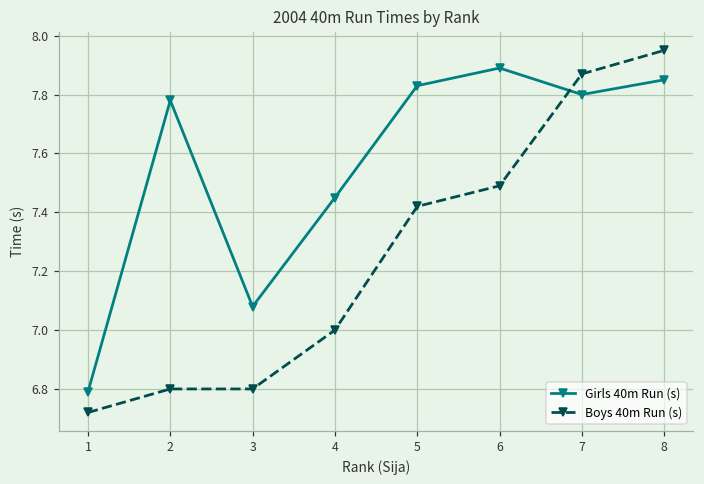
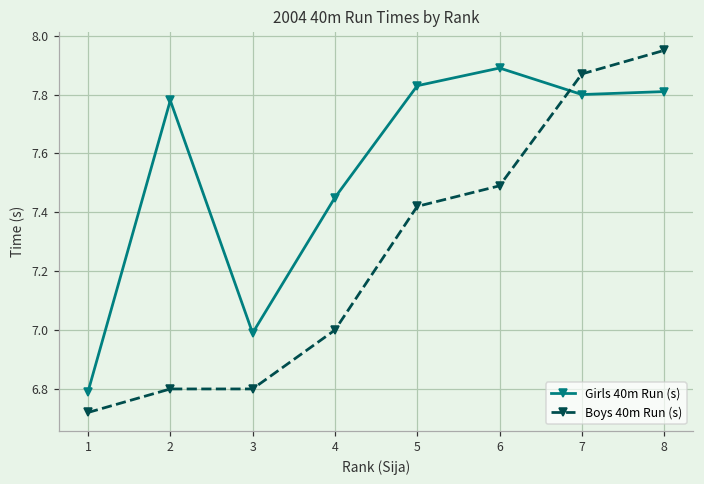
Girls 40m Run (s), 3: 7.08 -> 6.99
Girls 40m Run (s), 8: 7.85 -> 7.81
